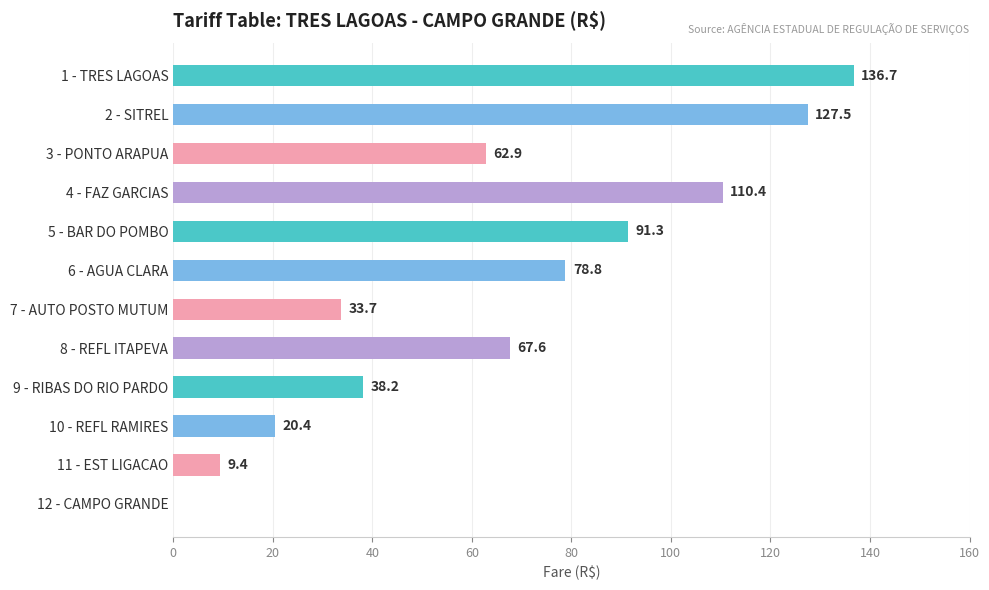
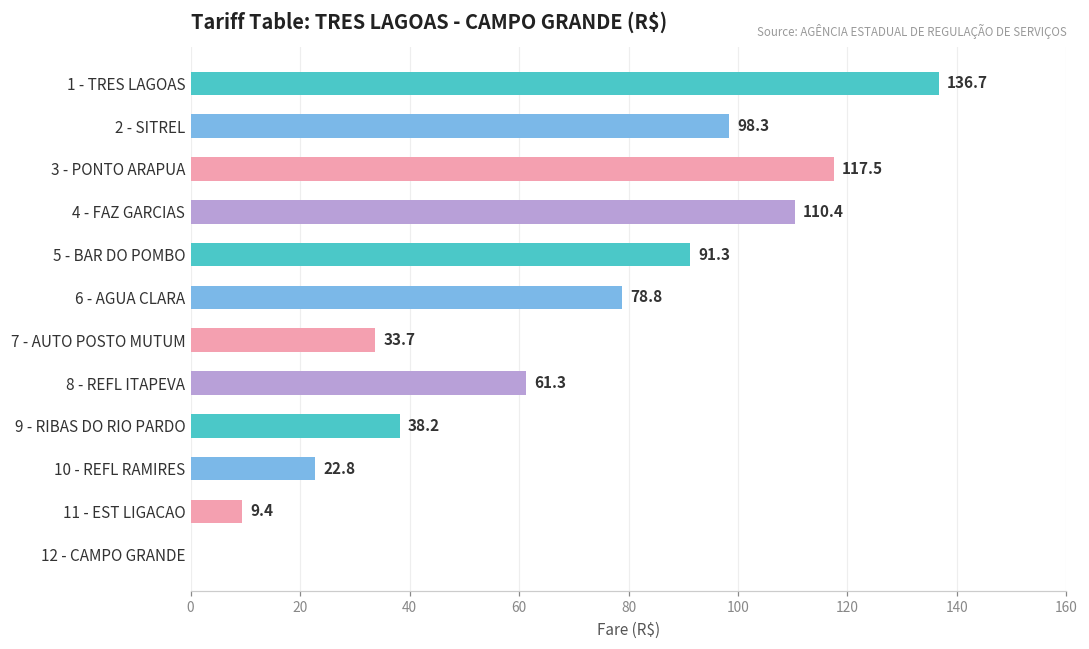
2 - SITREL: 127.5 -> 98.3
3 - PONTO ARAPUA: 62.9 -> 117.5
8 - REFL ITAPEVA: 67.6 -> 61.3
10 - REFL RAMIRES: 20.4 -> 22.8
